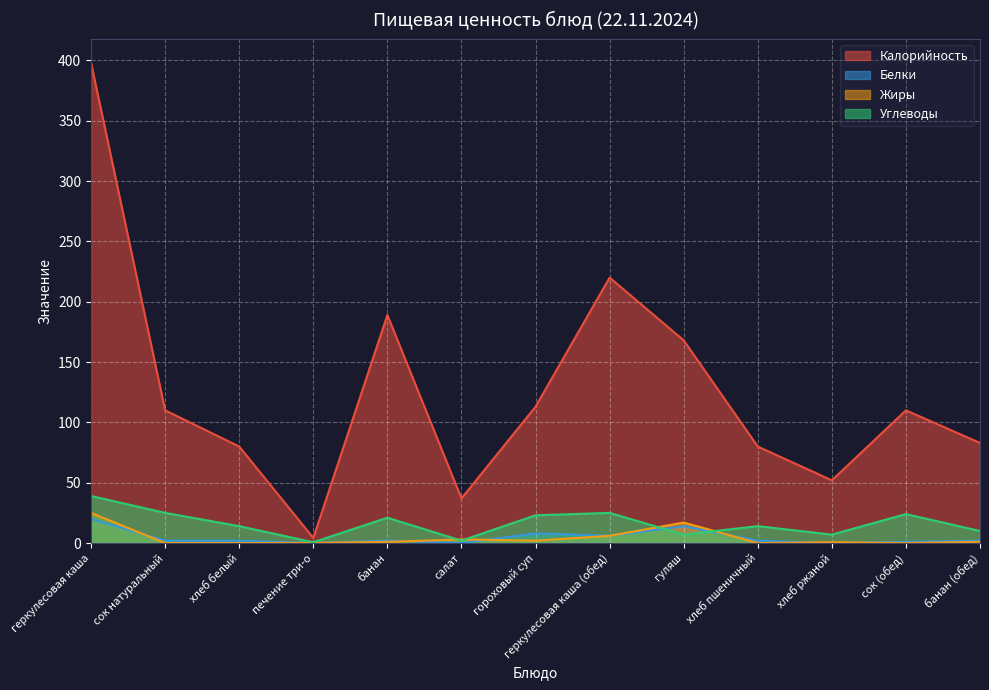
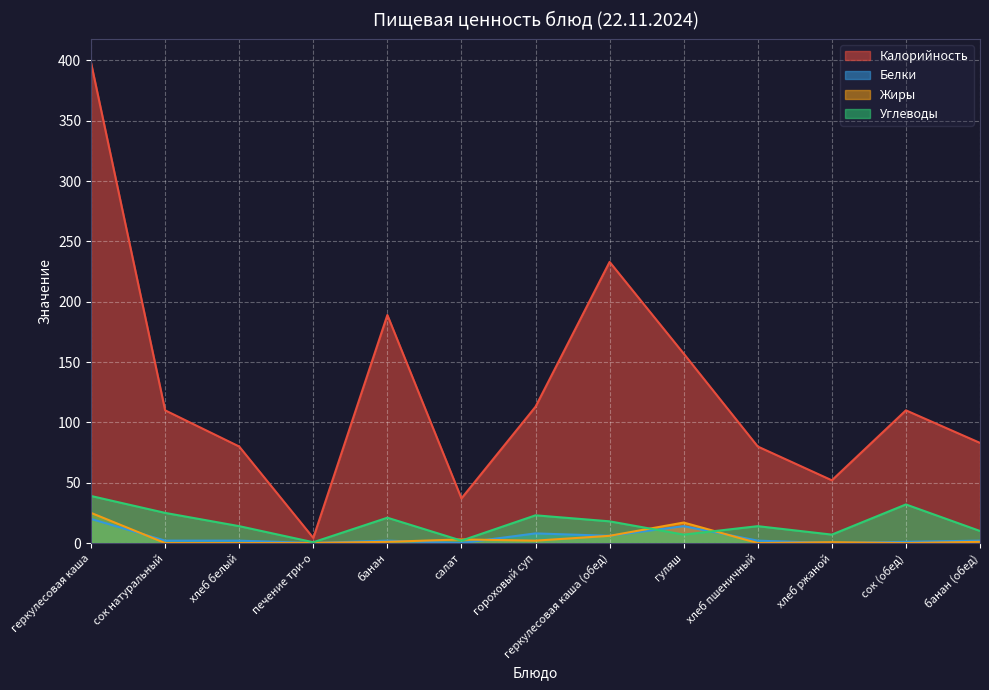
Калорийность, геркулесовая каша (обед): 220 -> 233
Углеводы, геркулесовая каша (обед): 25 -> 18
Калорийность, гуляш: 168 -> 157
Углеводы, сок (обед): 24 -> 32
